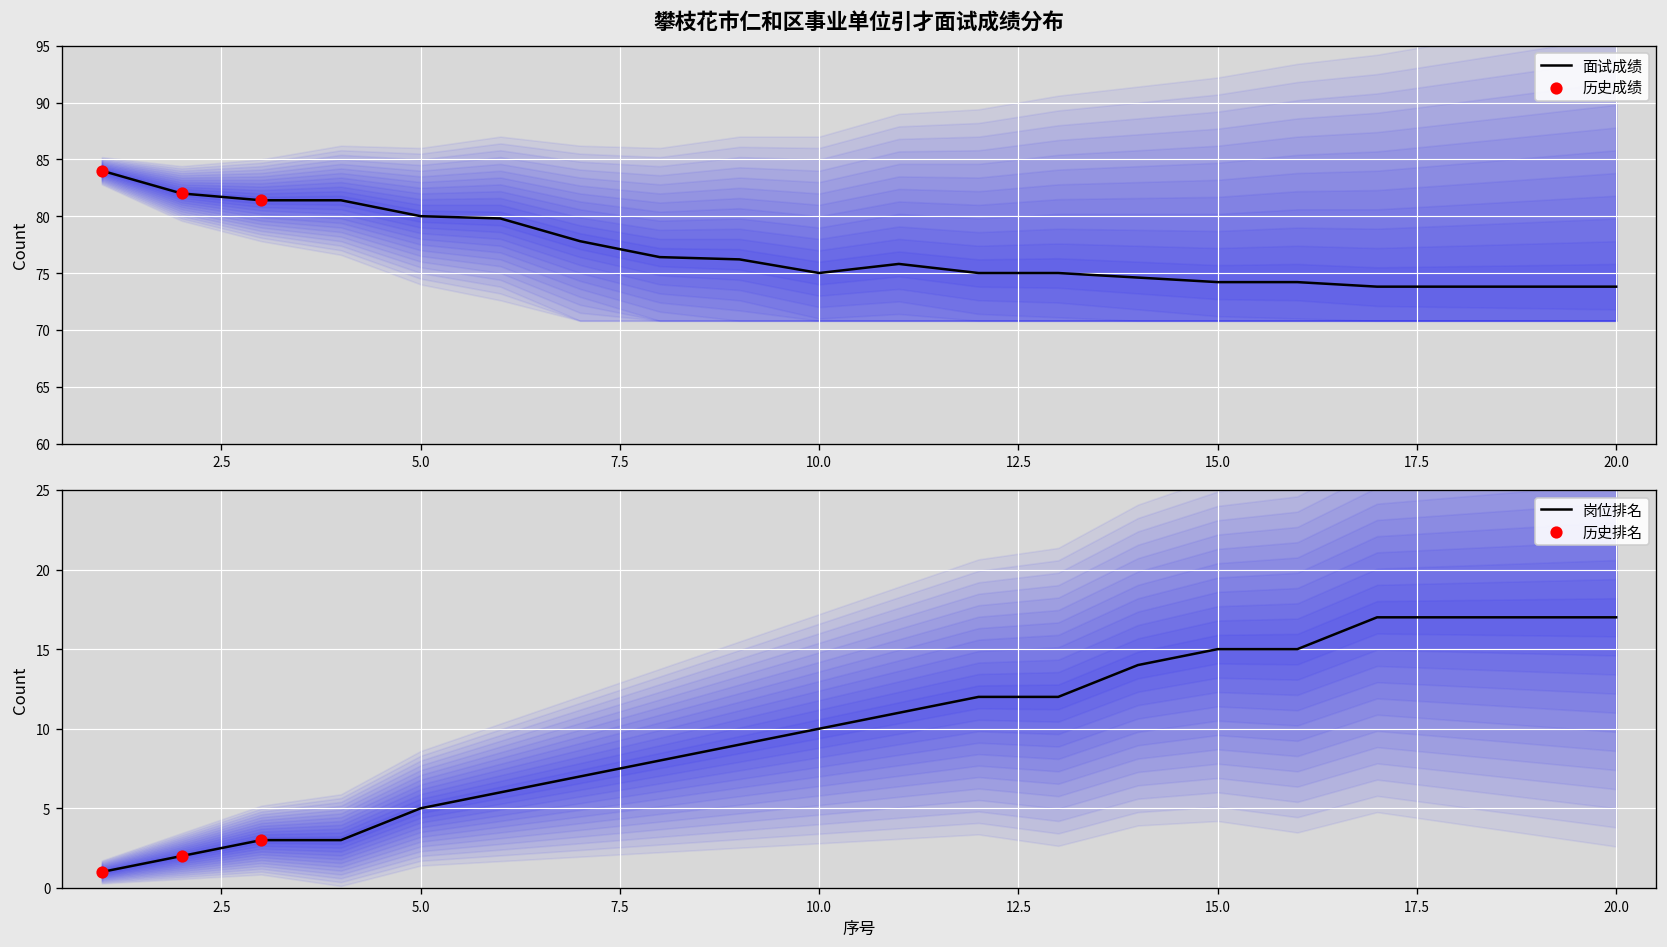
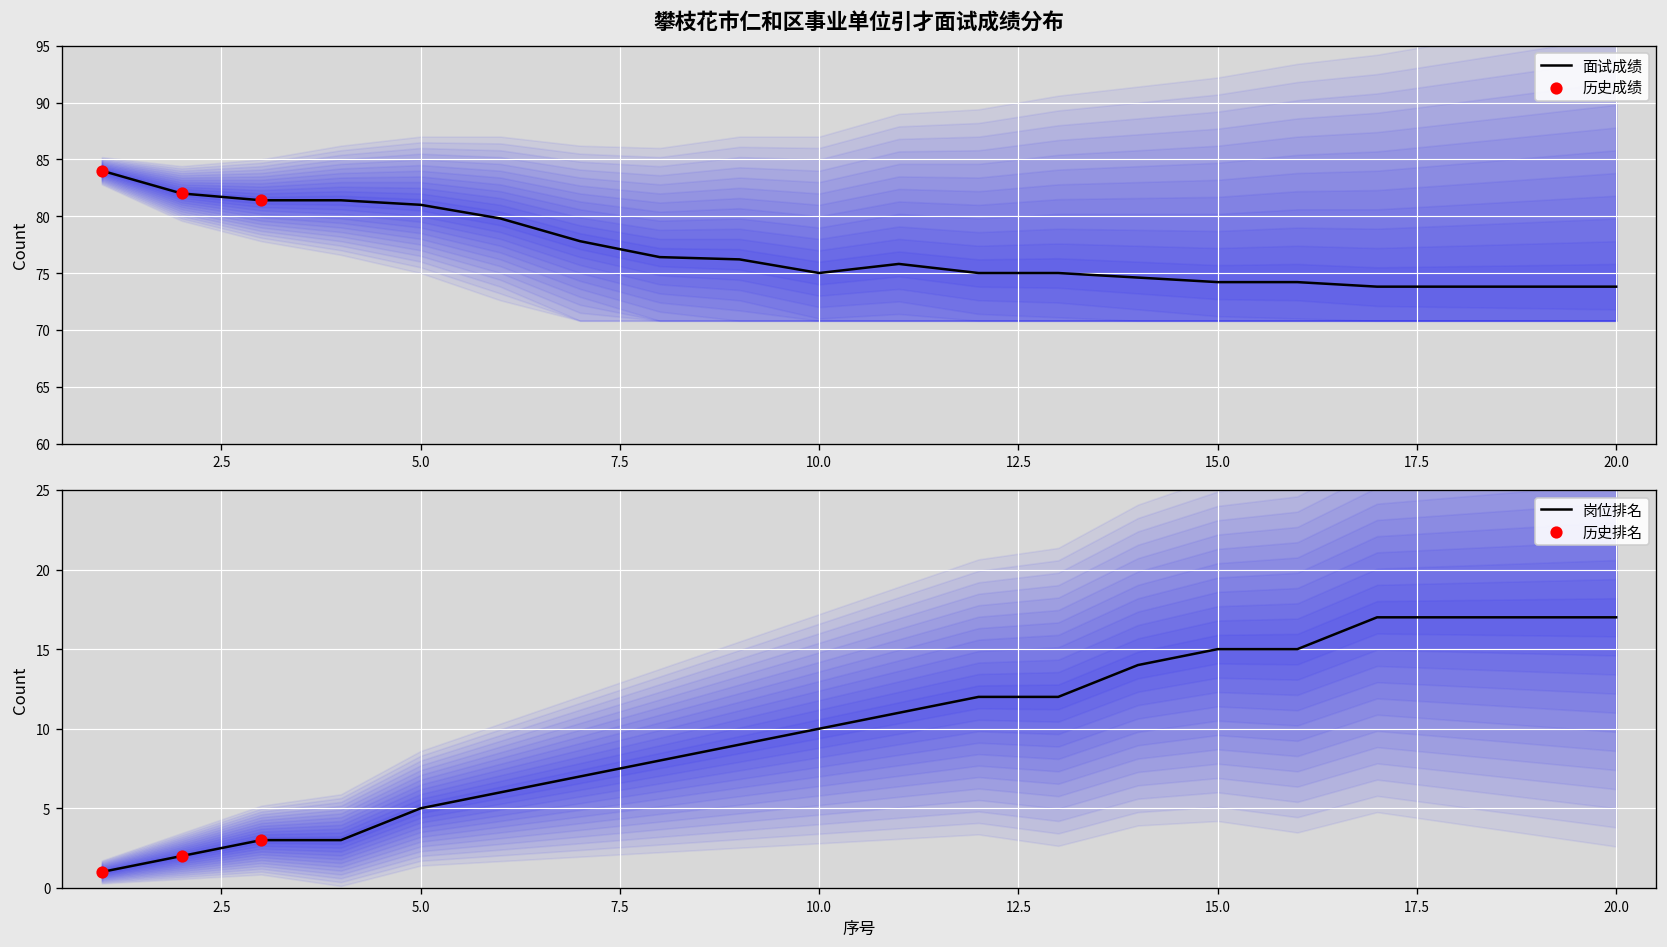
攀枝花市仁和区事业单位引才面试成绩分布, 面试成绩, 5.0: 80 -> 81
